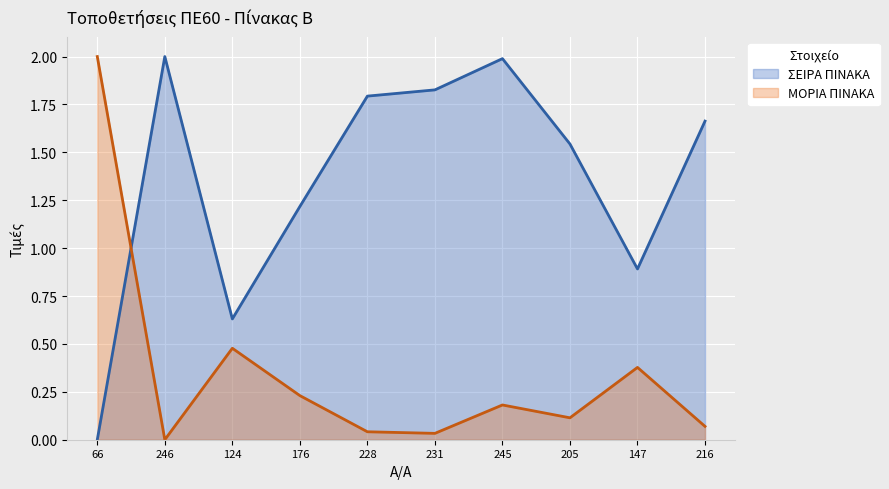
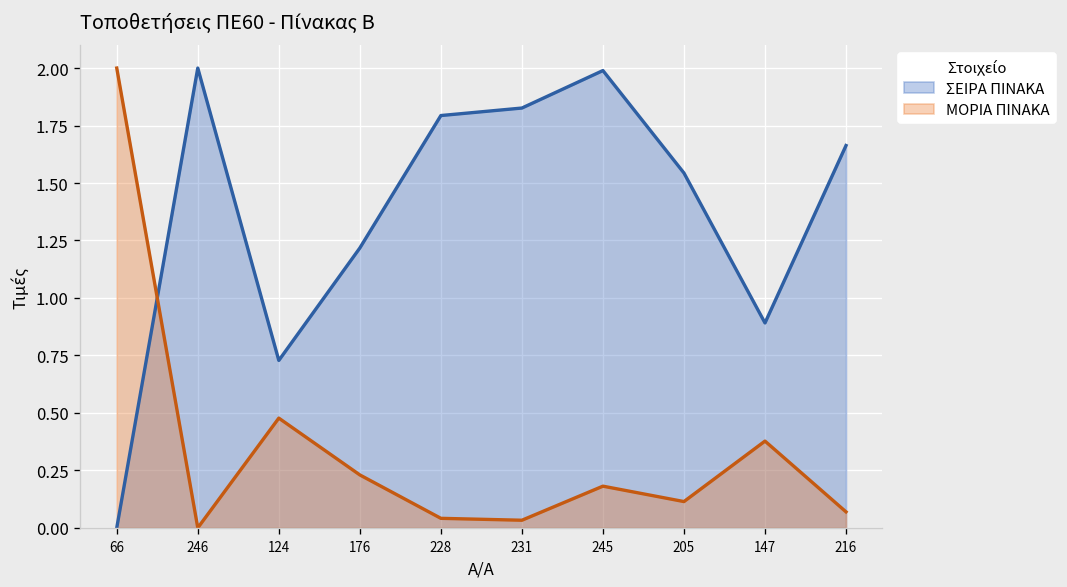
ΣΕΙΡΑ ΠΙΝΑΚΑ, 124: 0.63 -> 0.73
